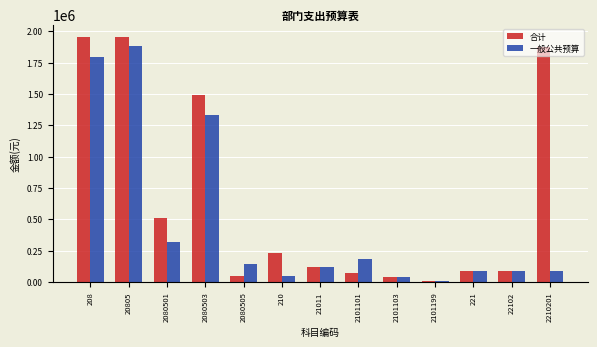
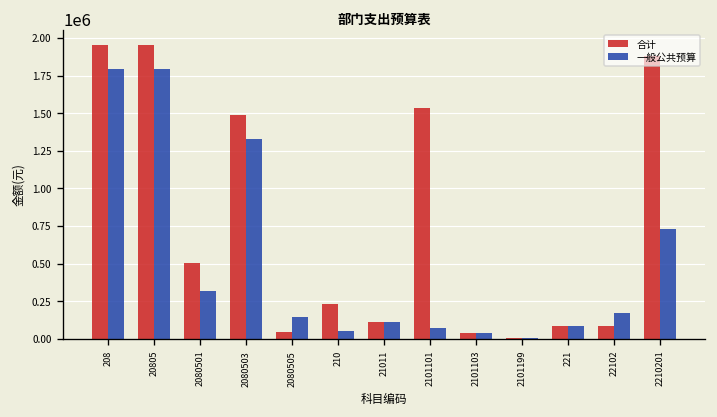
一般公共预算, 20805: 1880000 -> 1790000
合计, 2101101: 70000 -> 1530000
一般公共预算, 2101101: 180000 -> 70000
一般公共预算, 22102: 90000 -> 170000
一般公共预算, 2210201: 90000 -> 730000
